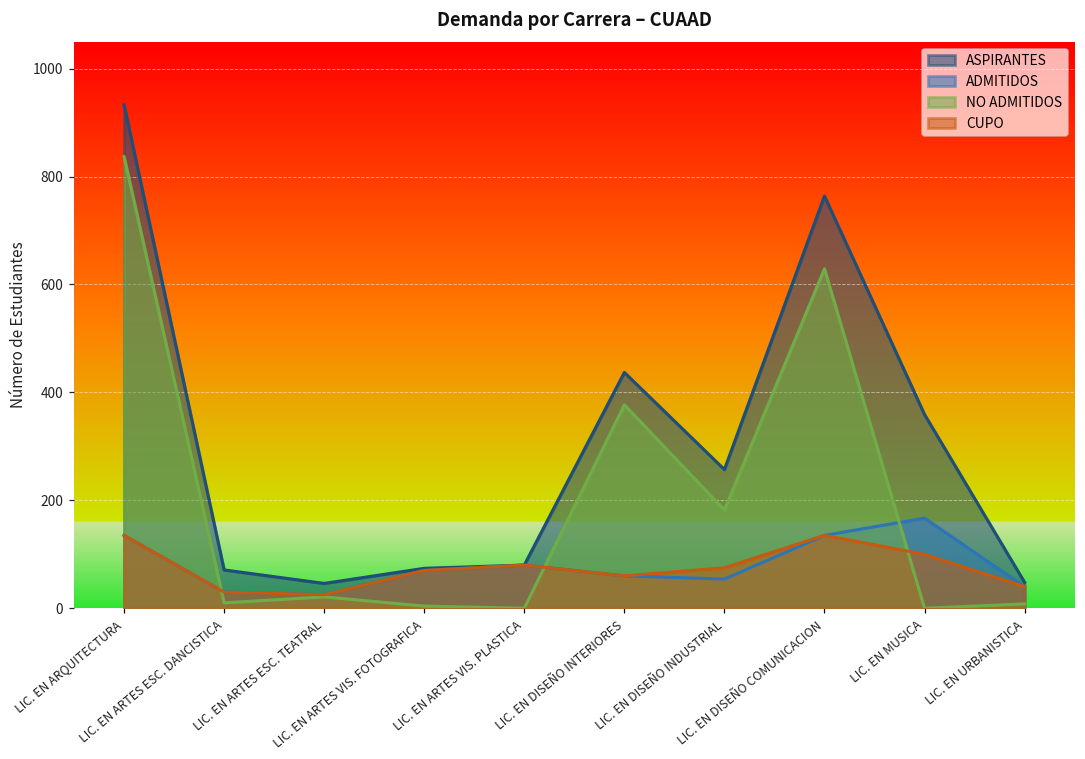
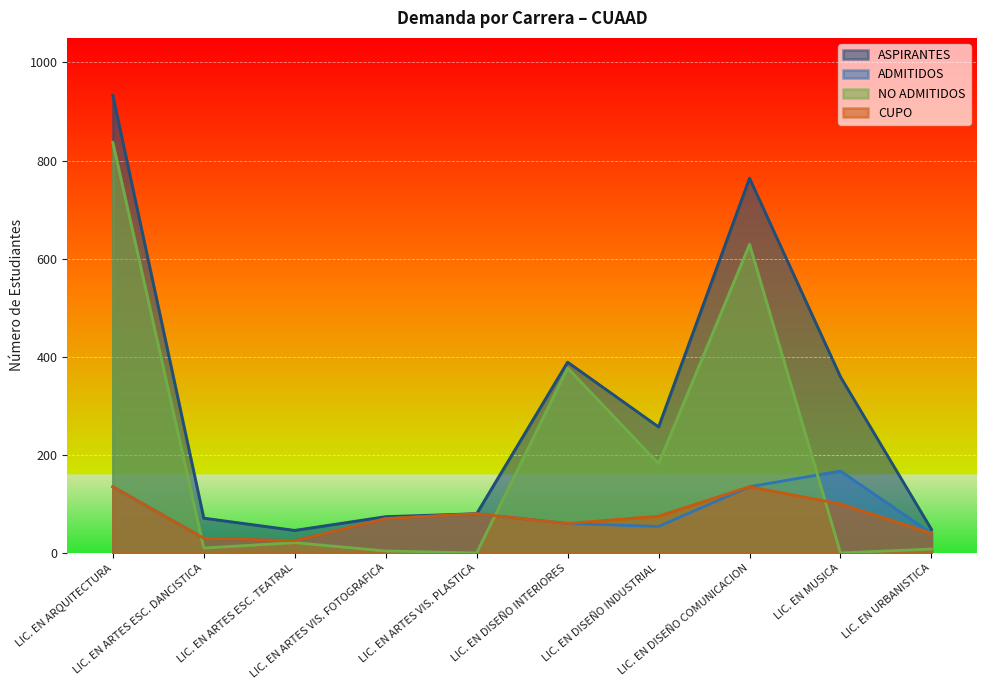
ASPIRANTES, LIC. EN DISEÑO INTERIORES: 440 -> 390
